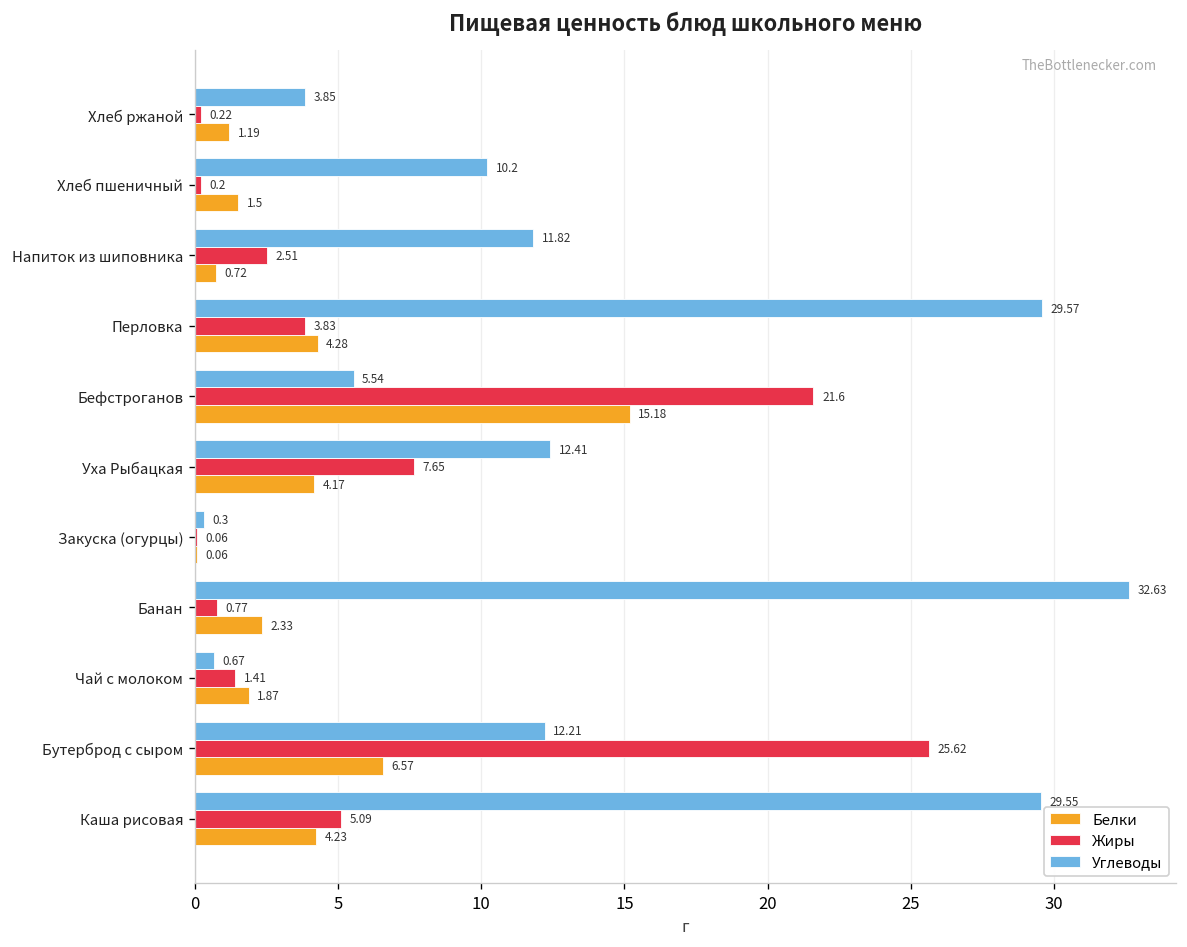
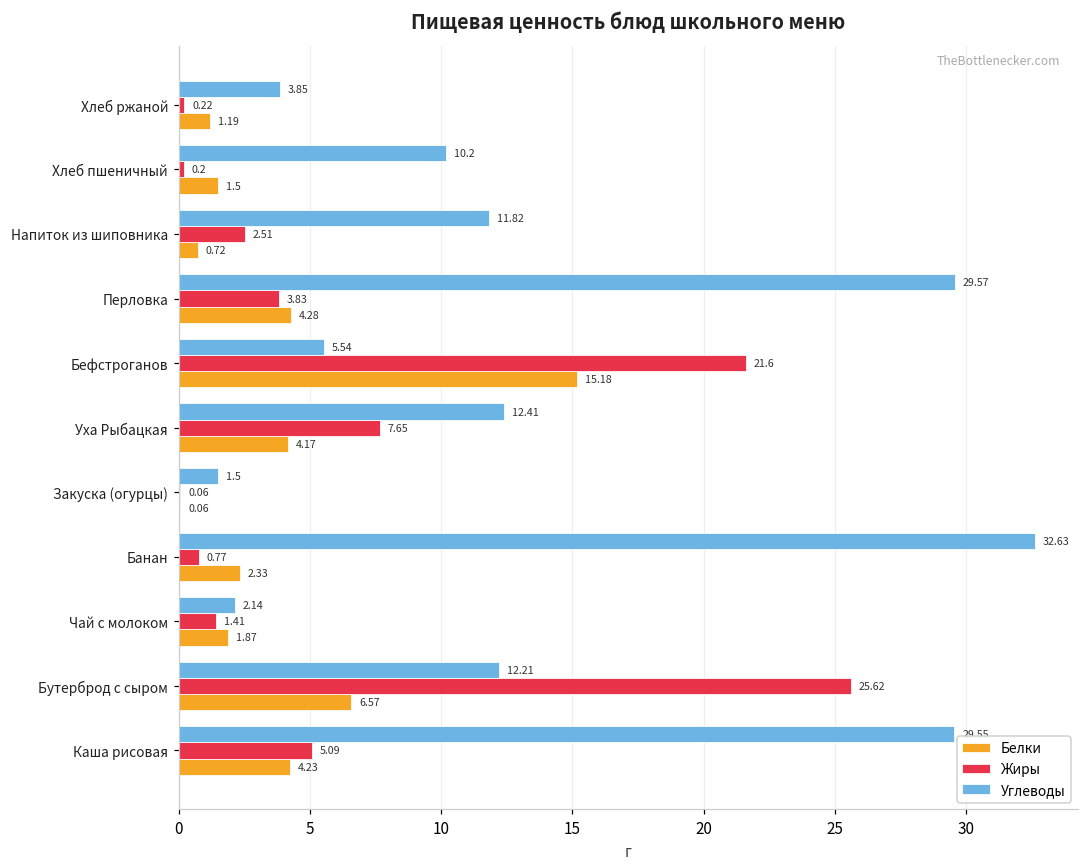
Углеводы, Закуска (огурцы): 0.3 -> 1.5
Углеводы, Чай с молоком: 0.67 -> 2.14
